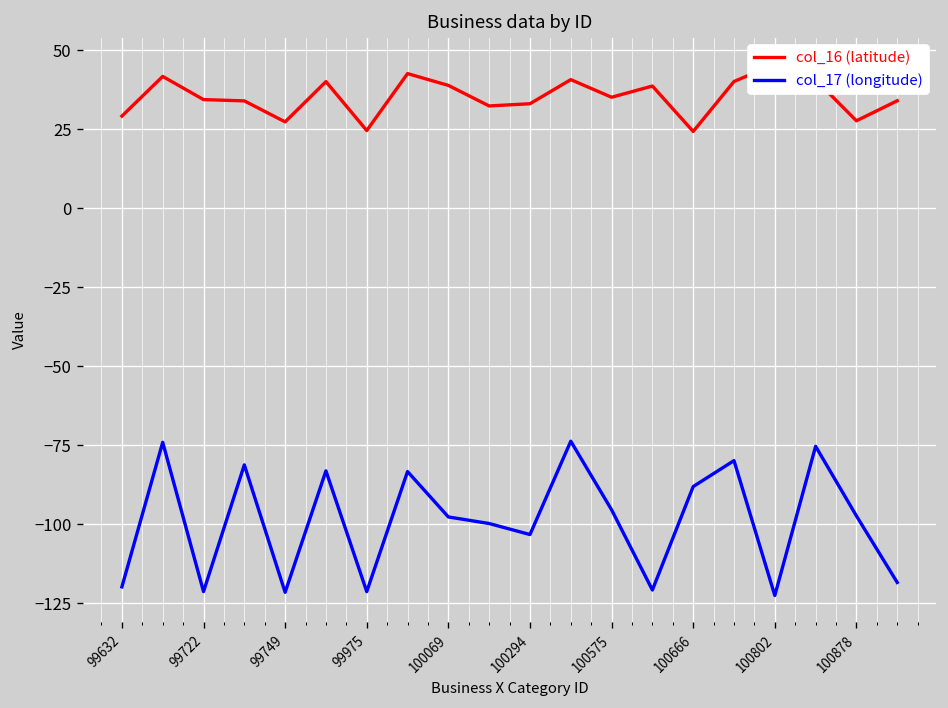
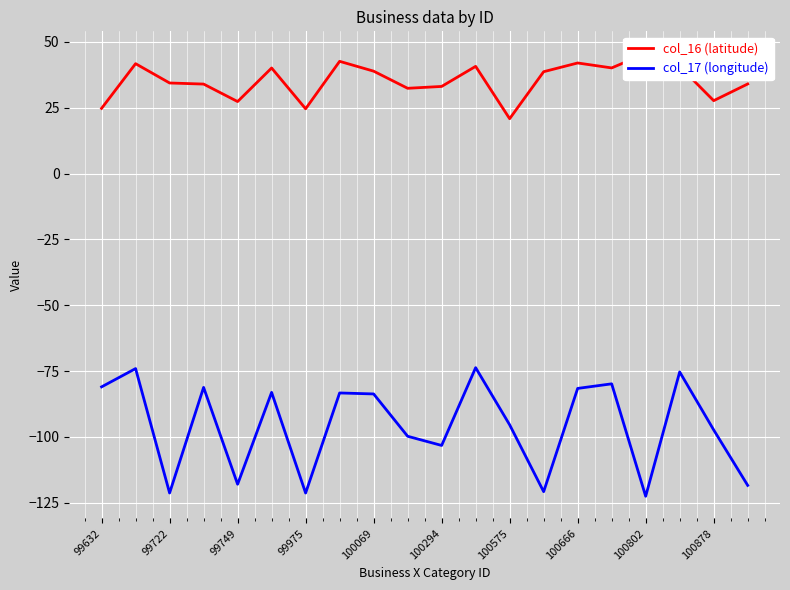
col_16 (latitude), 99632: 29 -> 25
col_17 (longitude), 99632: -120 -> -81
col_17 (longitude), 99749: -122 -> -118
col_17 (longitude), 100069: -98 -> -84
col_16 (latitude), 100575: 35 -> 21
col_16 (latitude), 100666: 24 -> 42
col_17 (longitude), 100666: -88 -> -82
